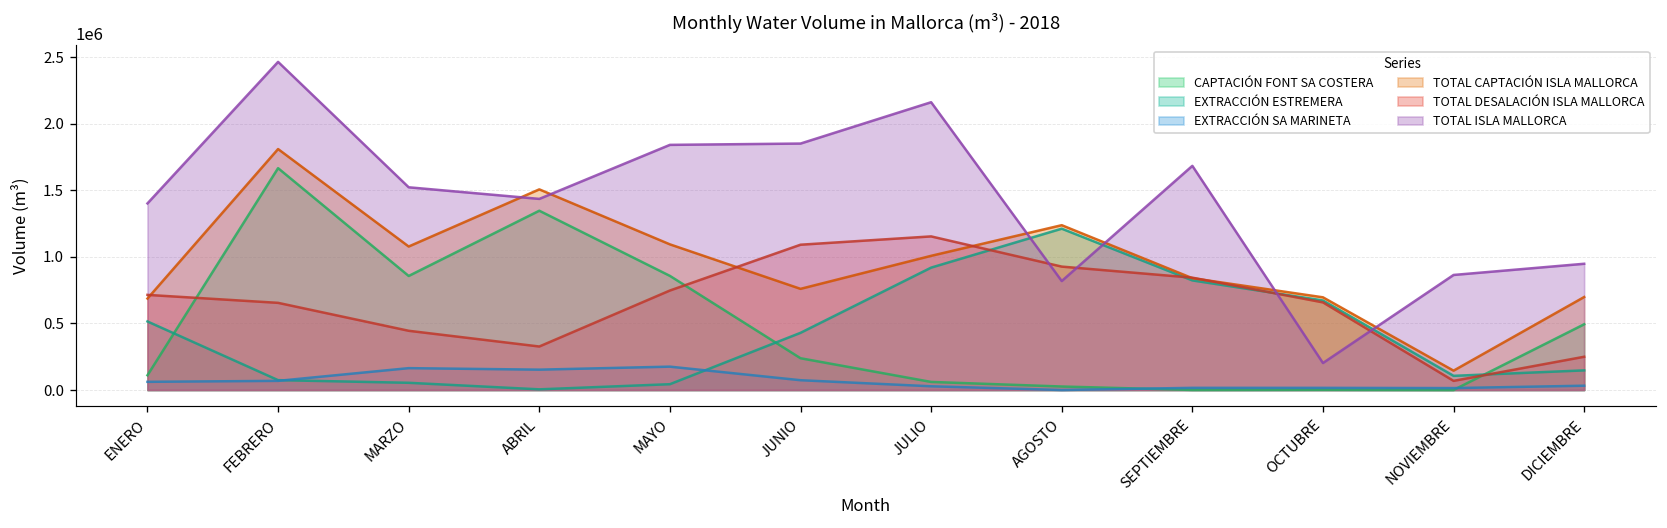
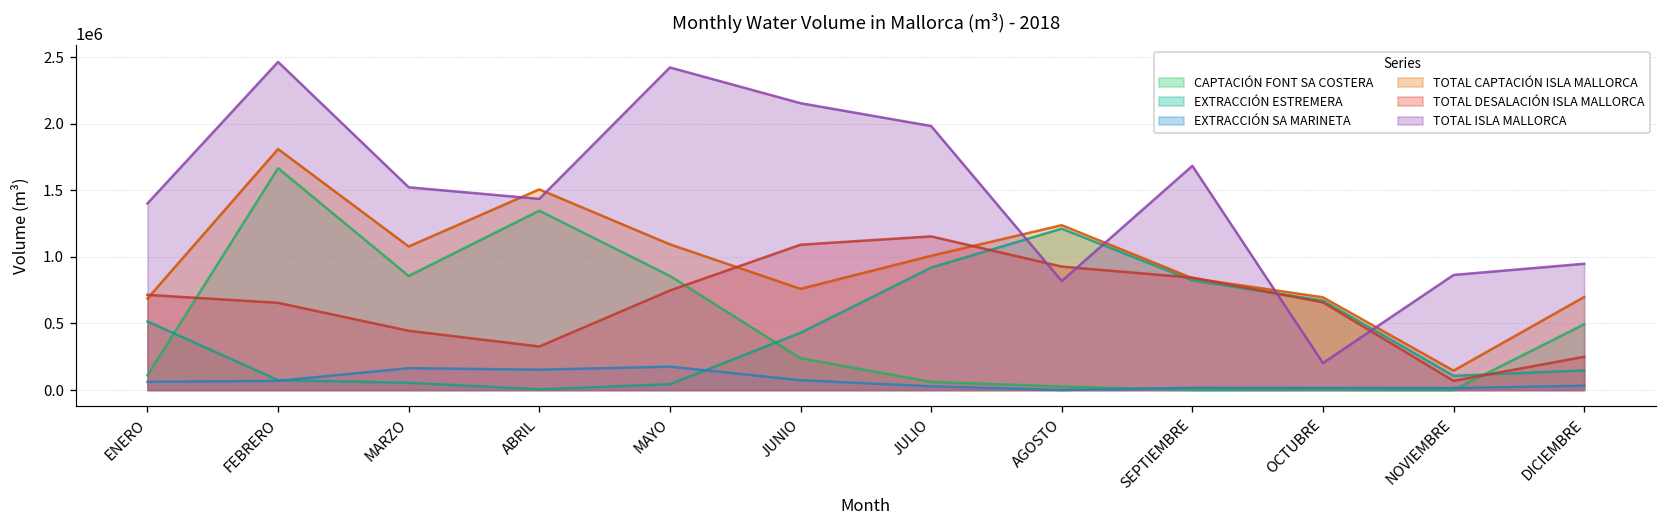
TOTAL ISLA MALLORCA, MAYO: 1840000 -> 2420000
TOTAL ISLA MALLORCA, JUNIO: 1850000 -> 2160000
TOTAL ISLA MALLORCA, JULIO: 2160000 -> 1980000
